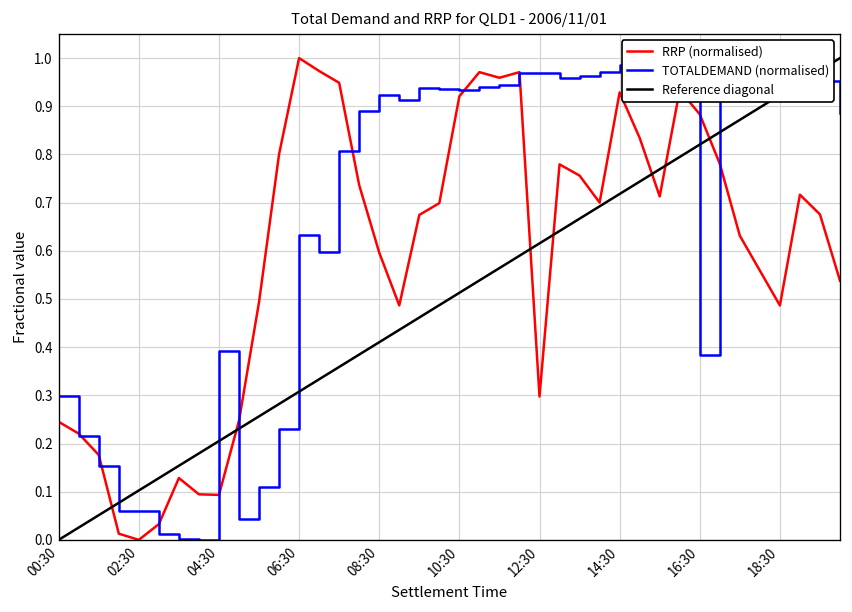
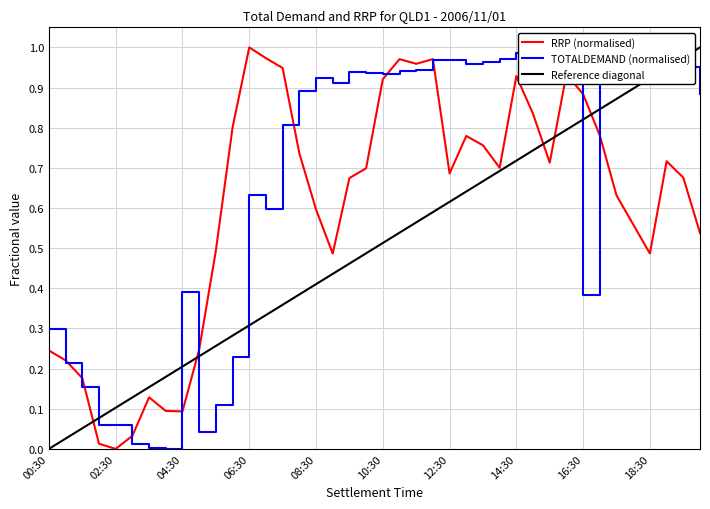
RRP (normalised), 12:30: 0.30 -> 0.69
